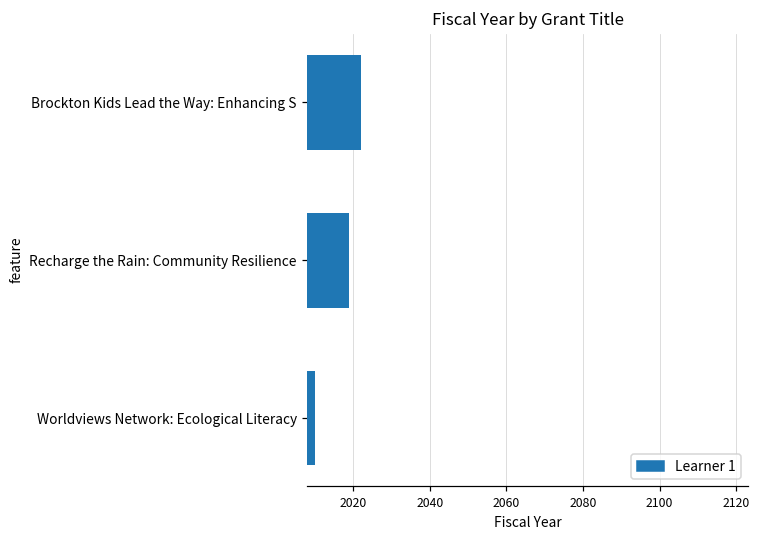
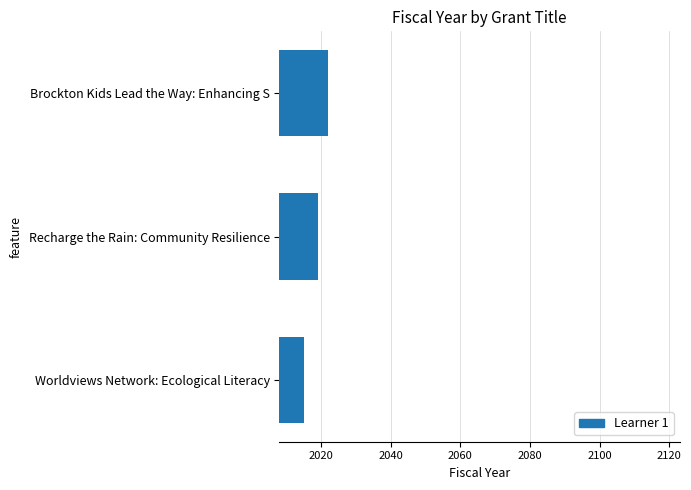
Worldviews Network: Ecological Literacy: 2010 -> 2015
